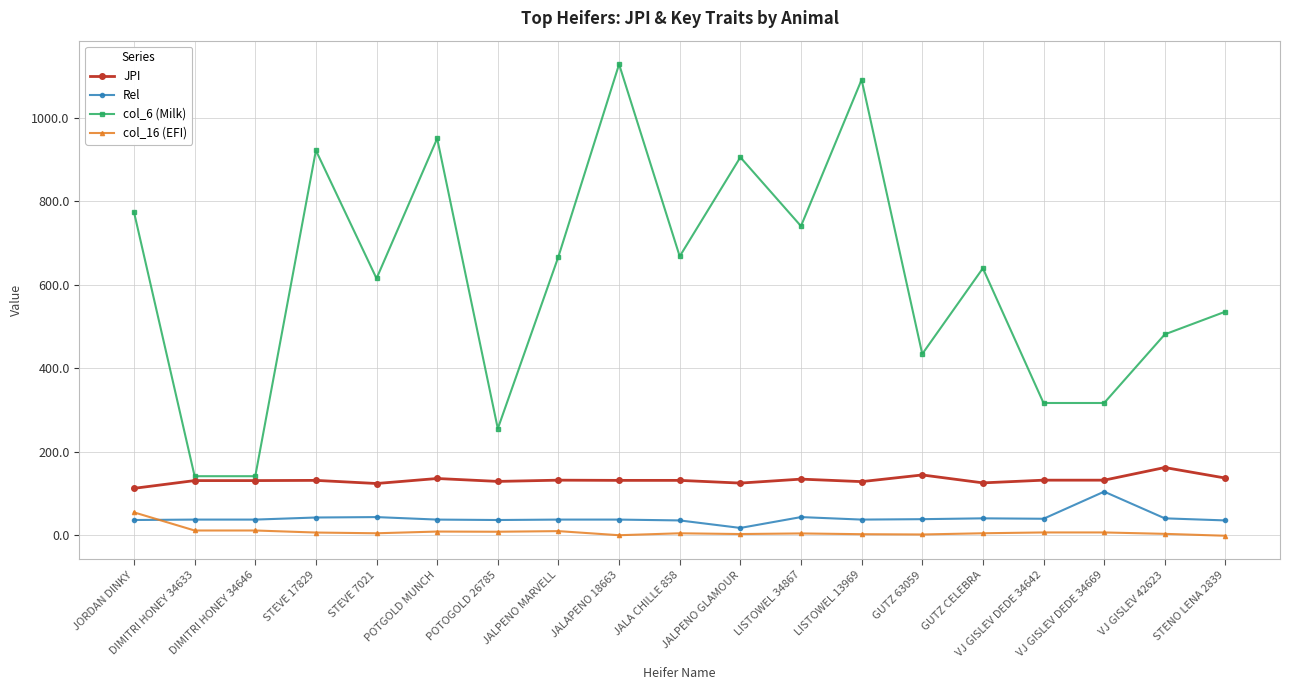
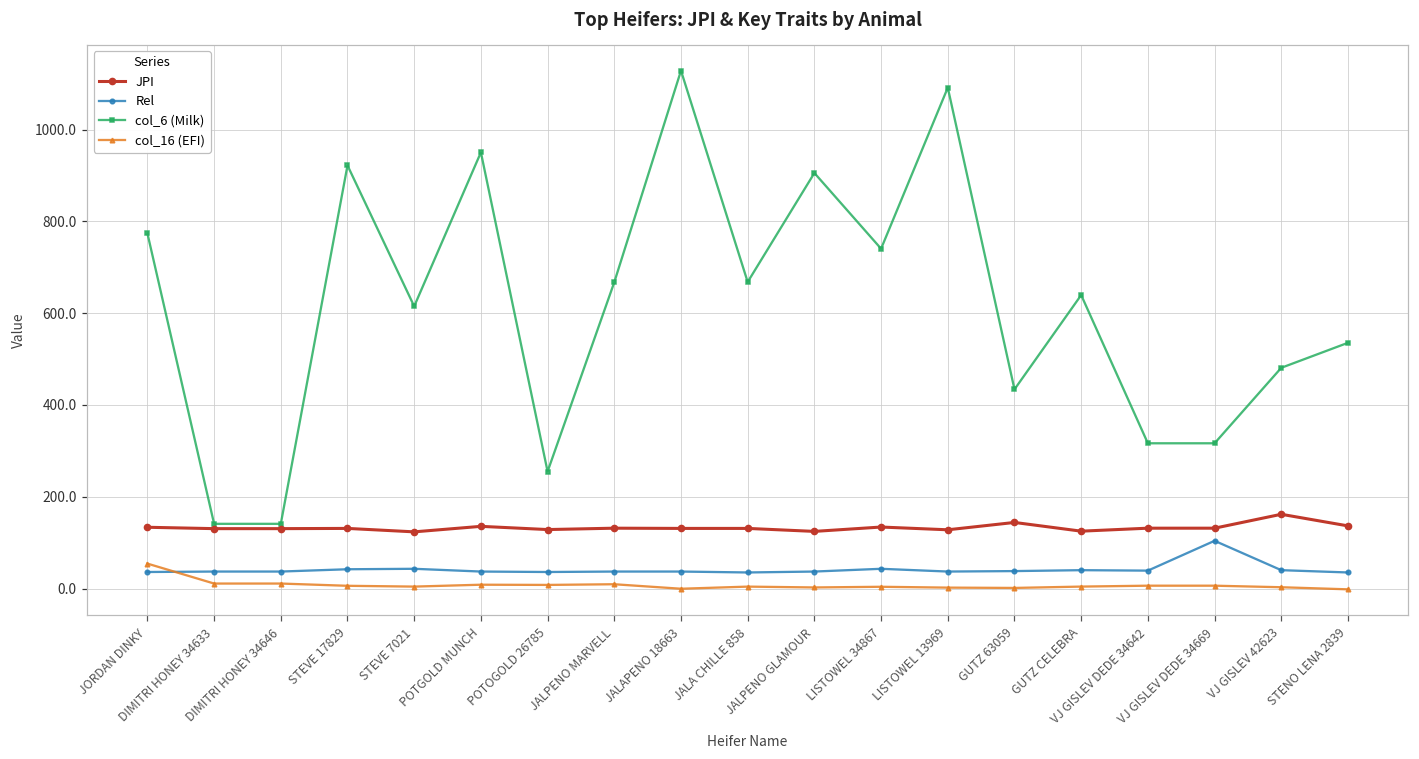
JPI, JORDAN DINKY: 110 -> 130
Rel, JALPENO GLAMOUR: 20 -> 40
